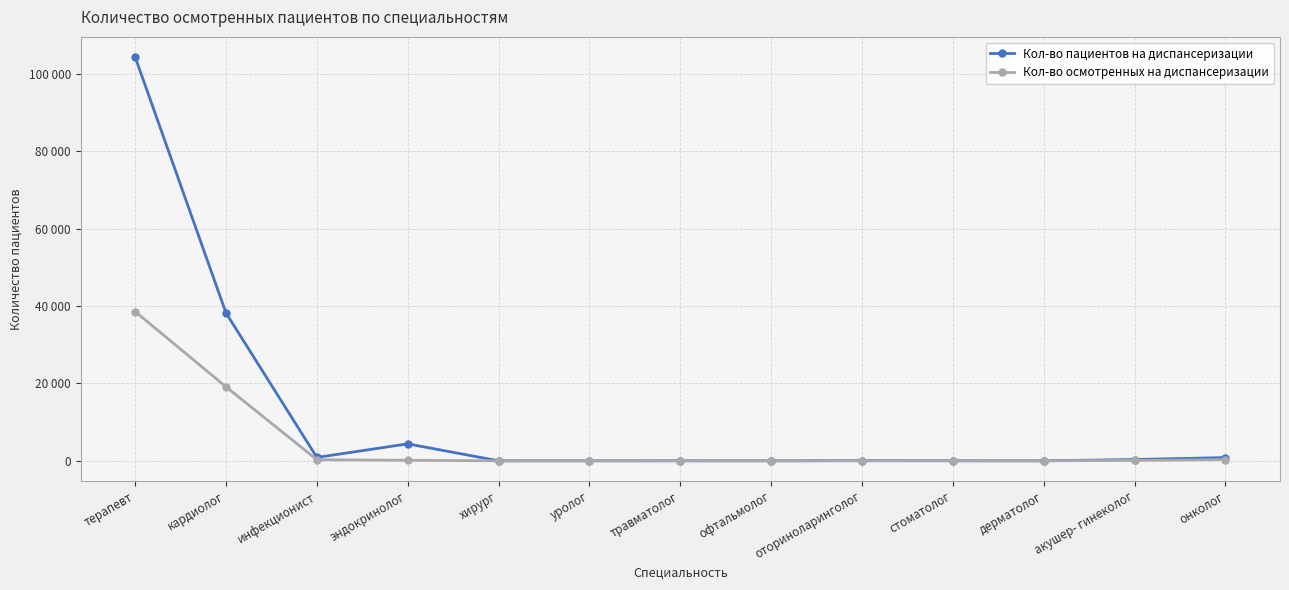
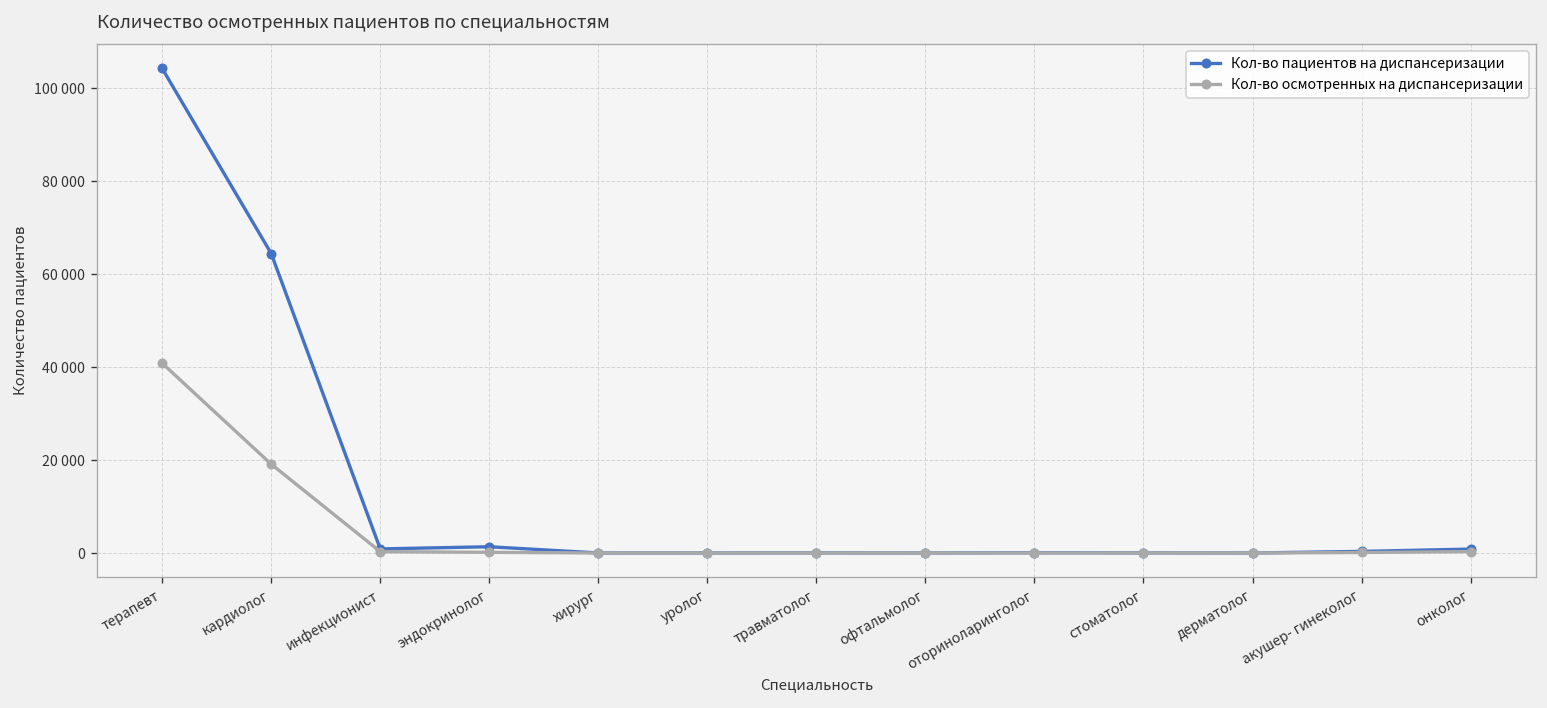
Кол-во осмотренных на диспансеризации, терапевт: 39000 -> 41000
Кол-во пациентов на диспансеризации, кардиолог: 38000 -> 64000
Кол-во пациентов на диспансеризации, эндокринолог: 4000 -> 1000
